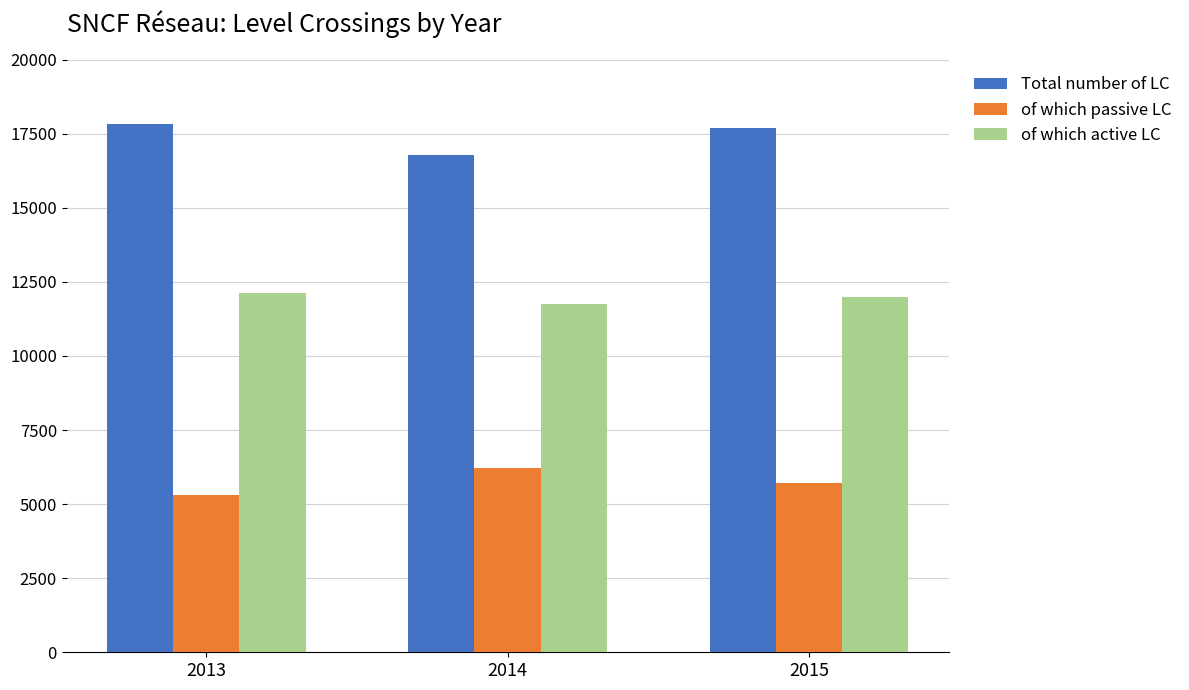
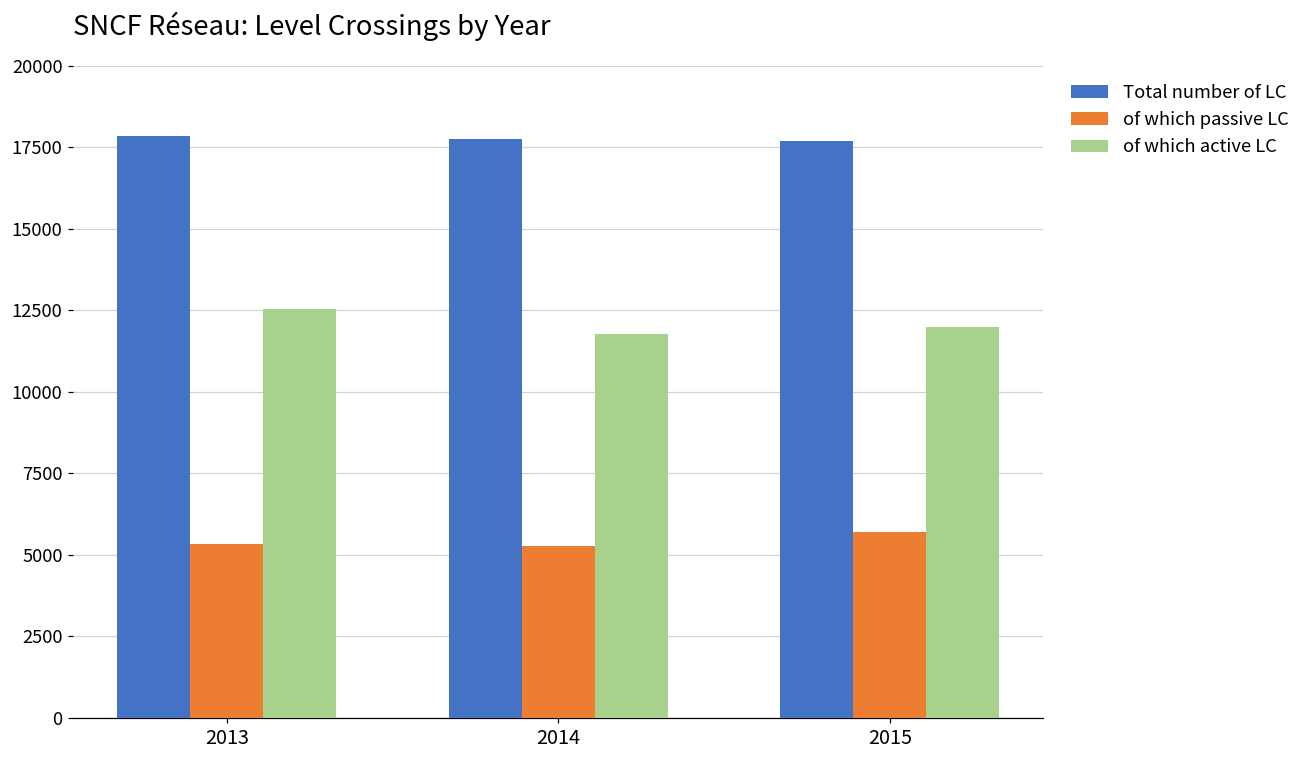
of which active LC, 2013: 12100 -> 12500
Total number of LC, 2014: 16800 -> 17800
of which passive LC, 2014: 6200 -> 5300
